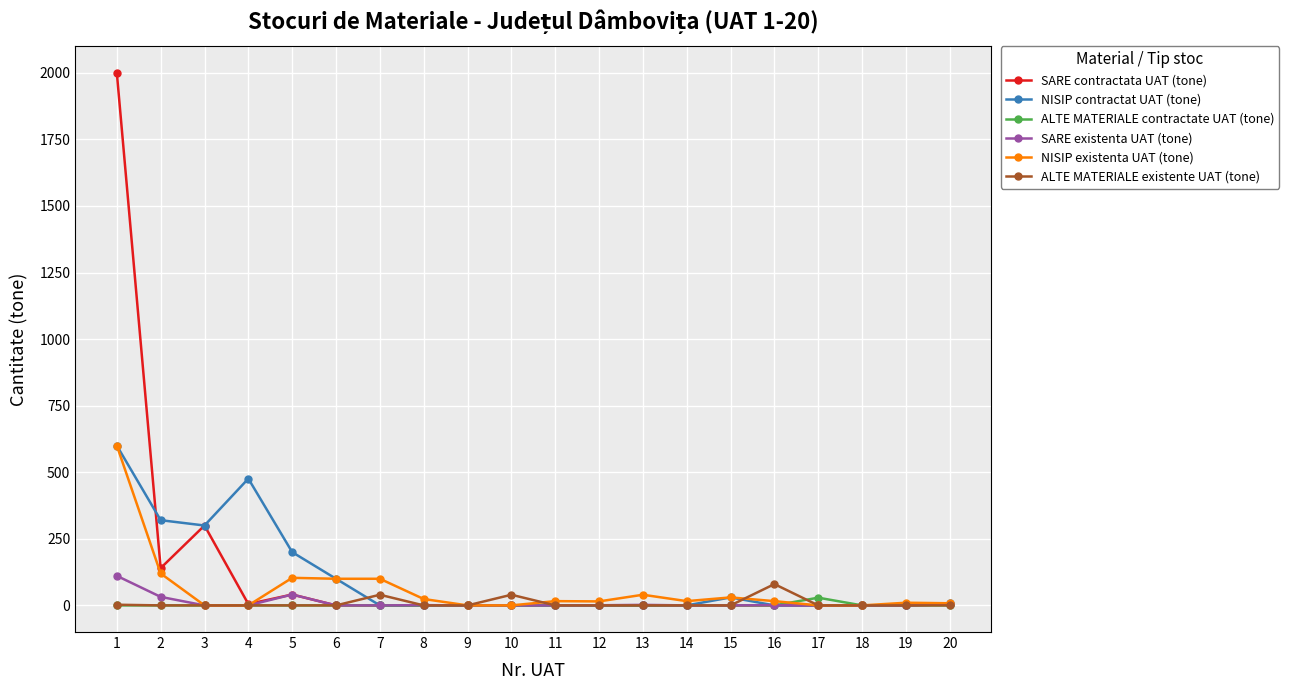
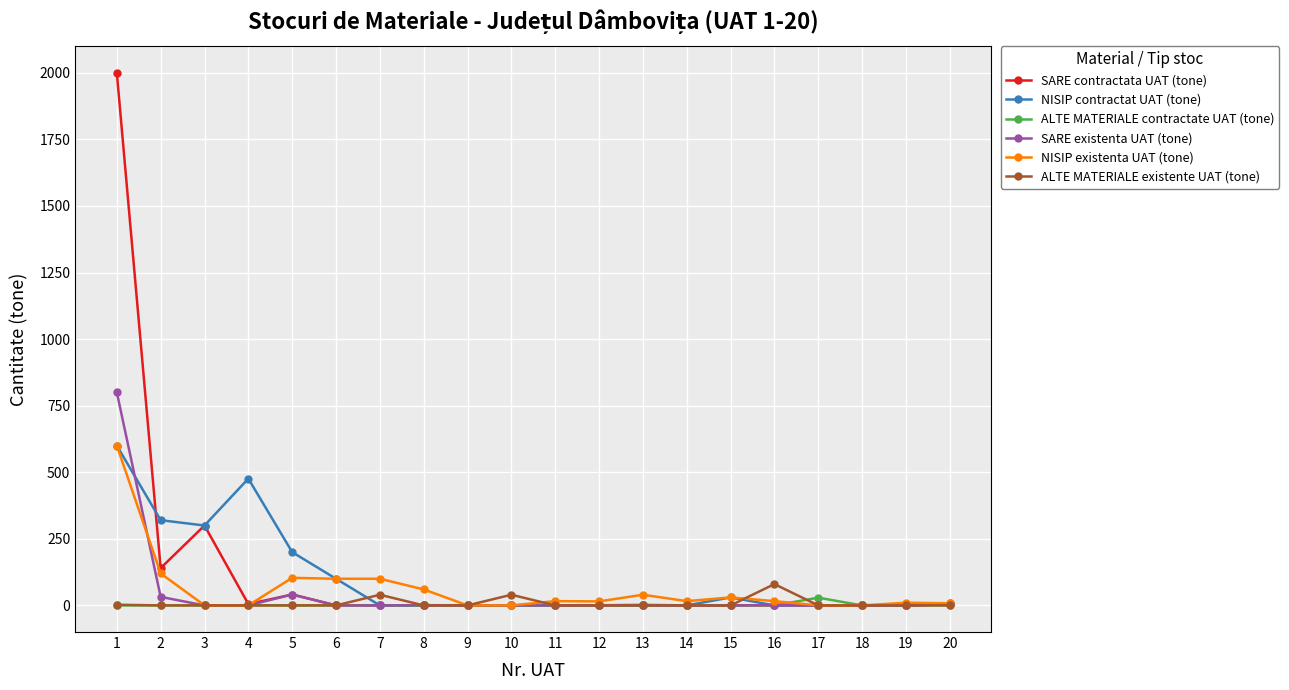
SARE existenta UAT (tone), 1: 110 -> 800
NISIP existenta UAT (tone), 8: 20 -> 60
